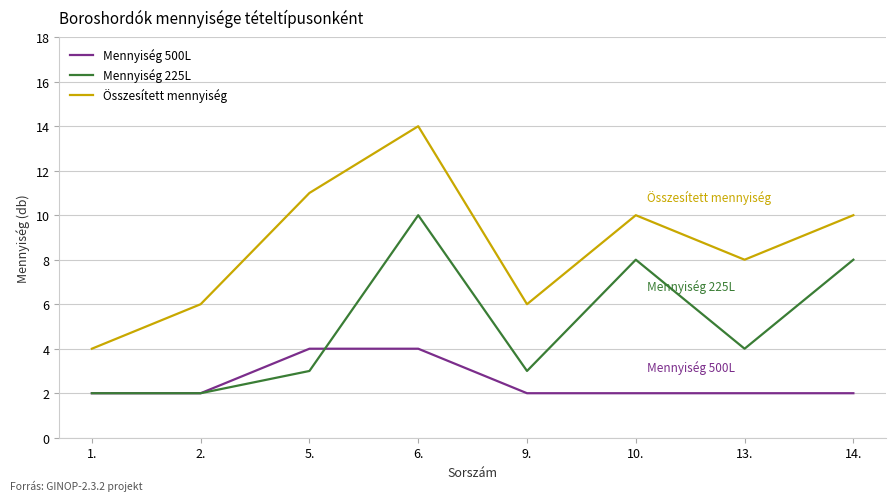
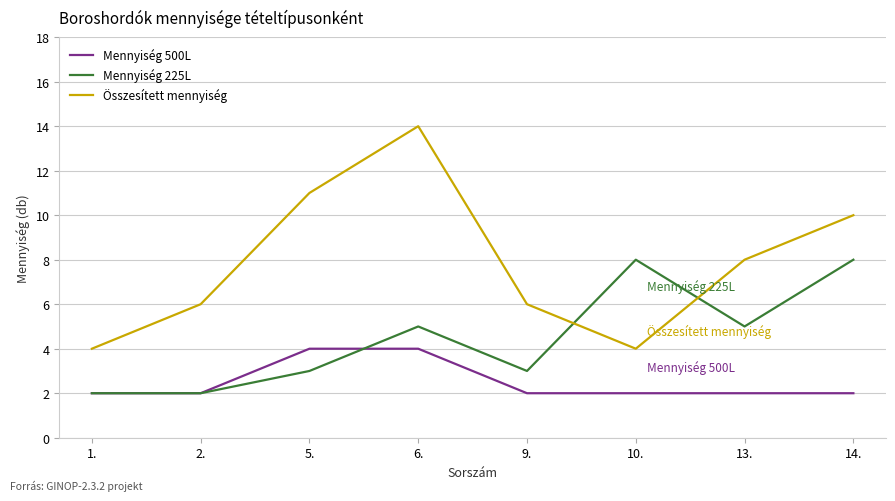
Mennyiség 225L, 6.: 10 -> 5
Összesített mennyiség, 10.: 10 -> 4
Mennyiség 225L, 13.: 4 -> 5
